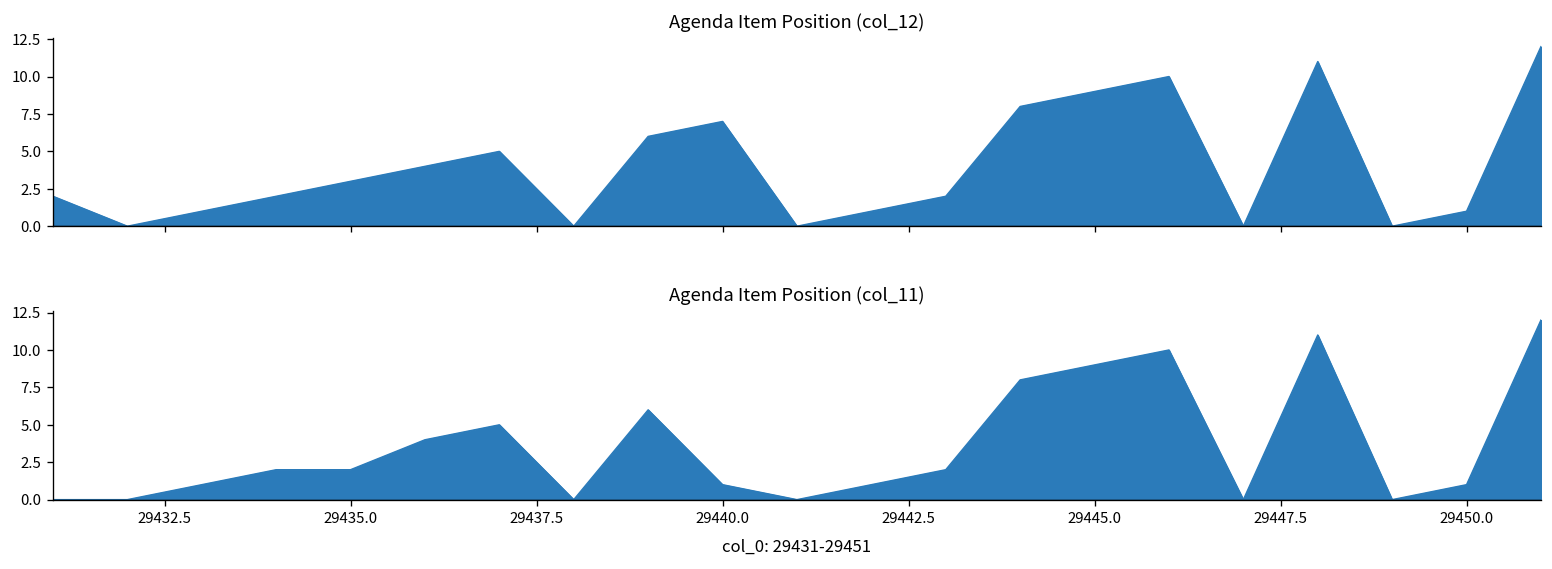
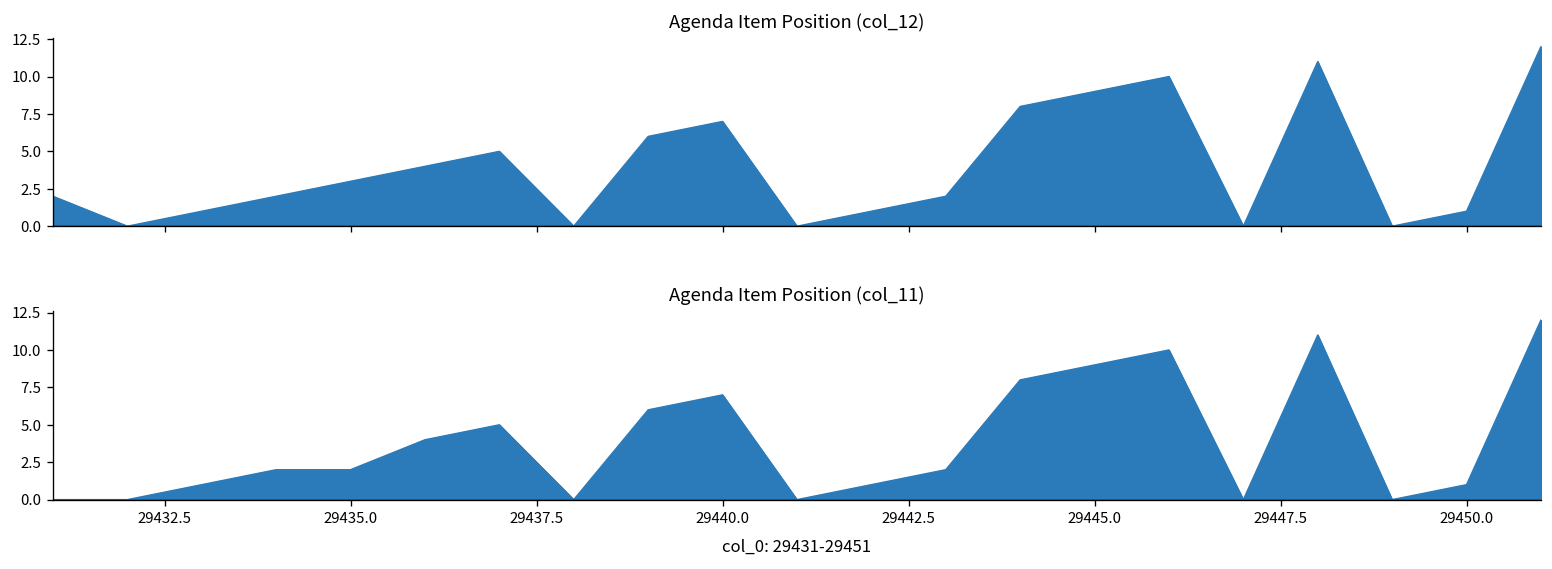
Agenda Item Position (col_11), 29440.0: 1 -> 7
